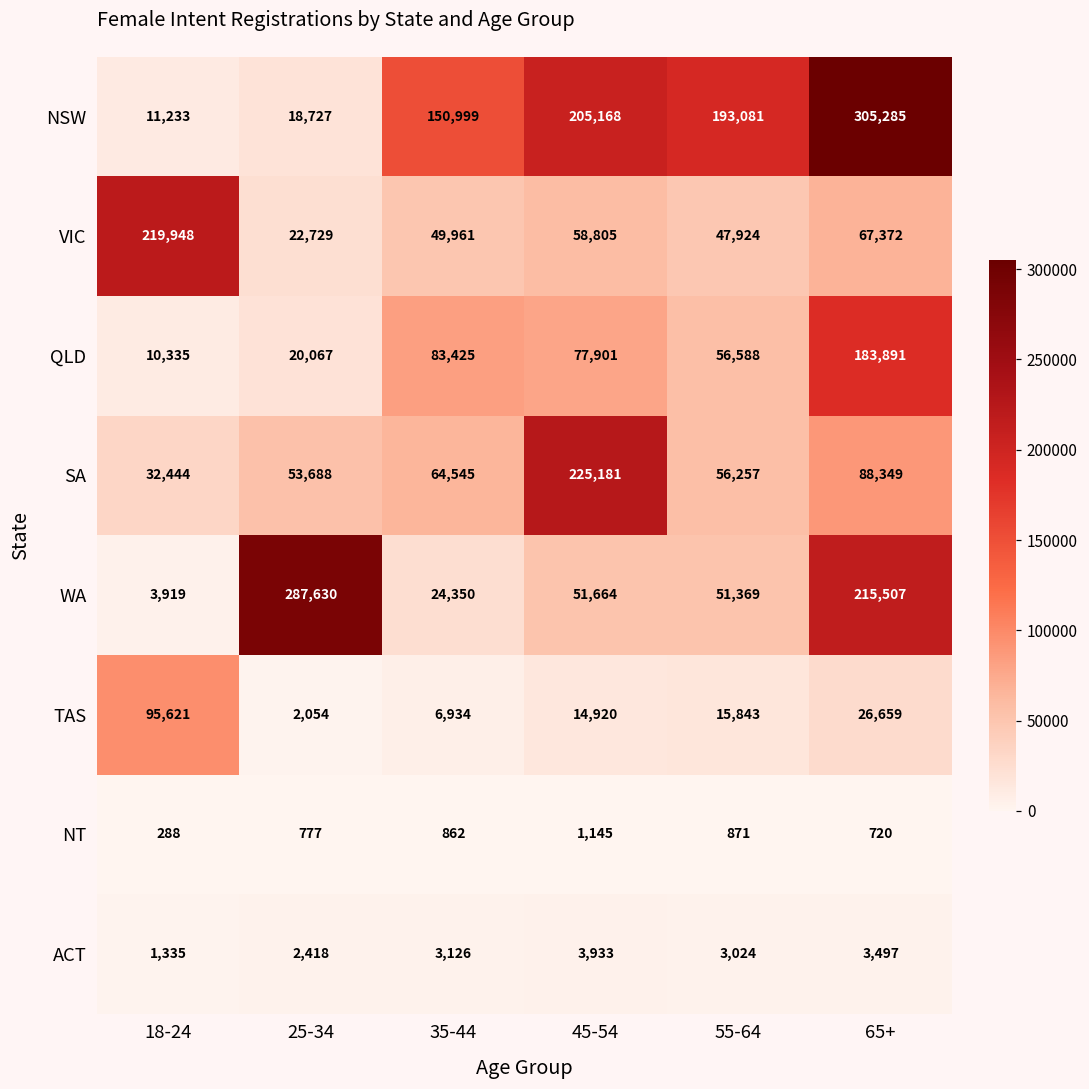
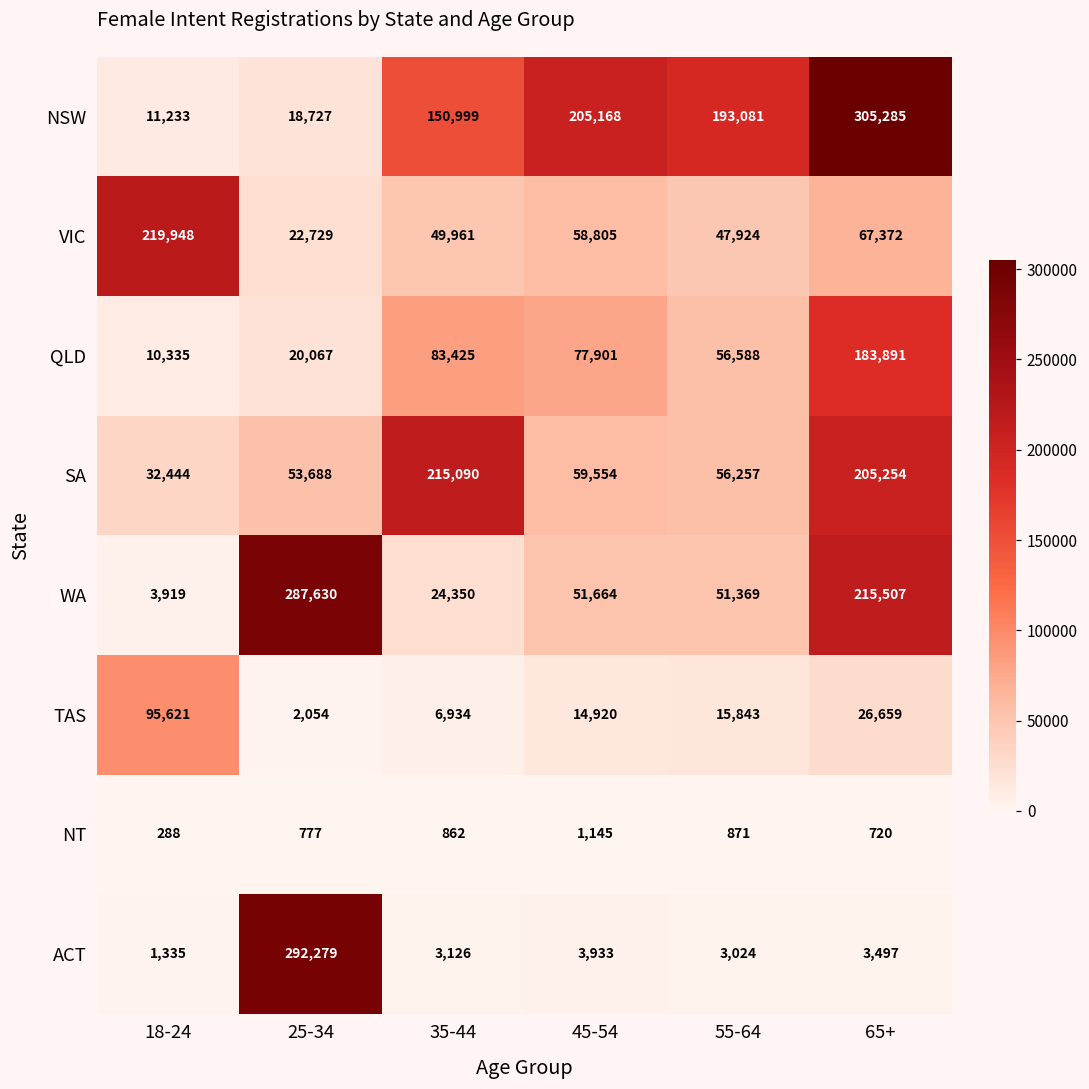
SA, 35-44: 64,545 -> 215,090
SA, 45-54: 225,181 -> 59,554
SA, 65+: 88,349 -> 205,254
ACT, 25-34: 2,418 -> 292,279
